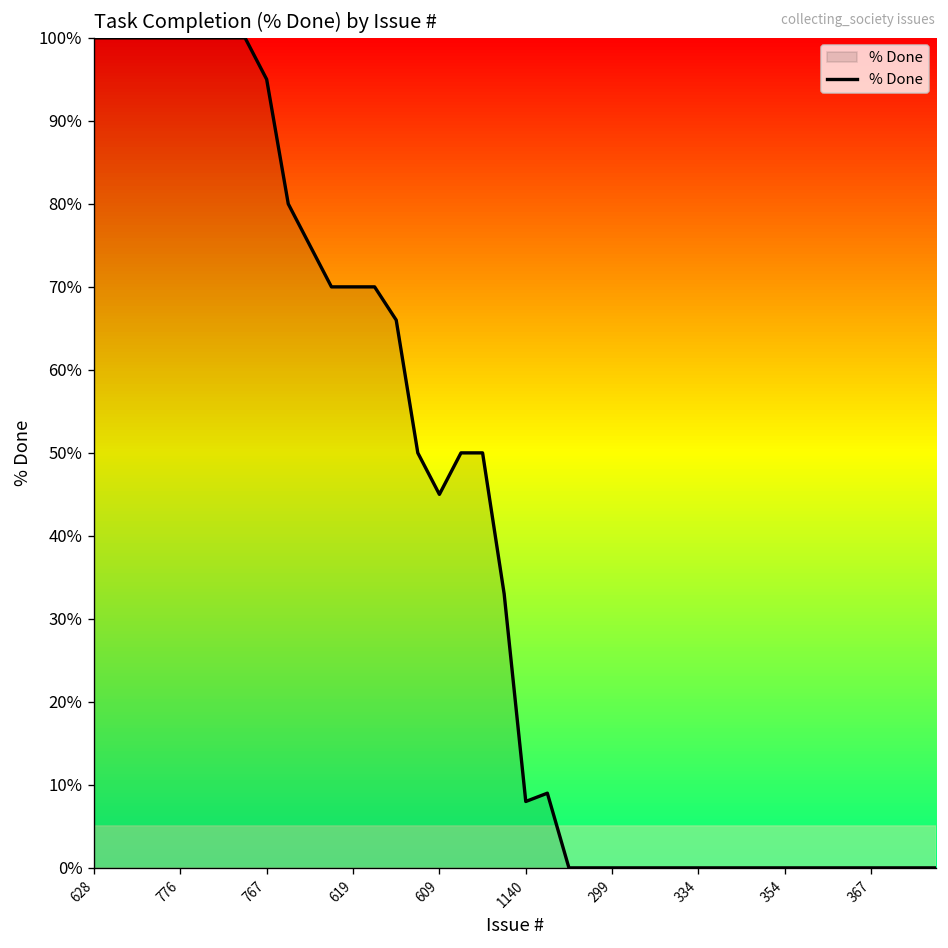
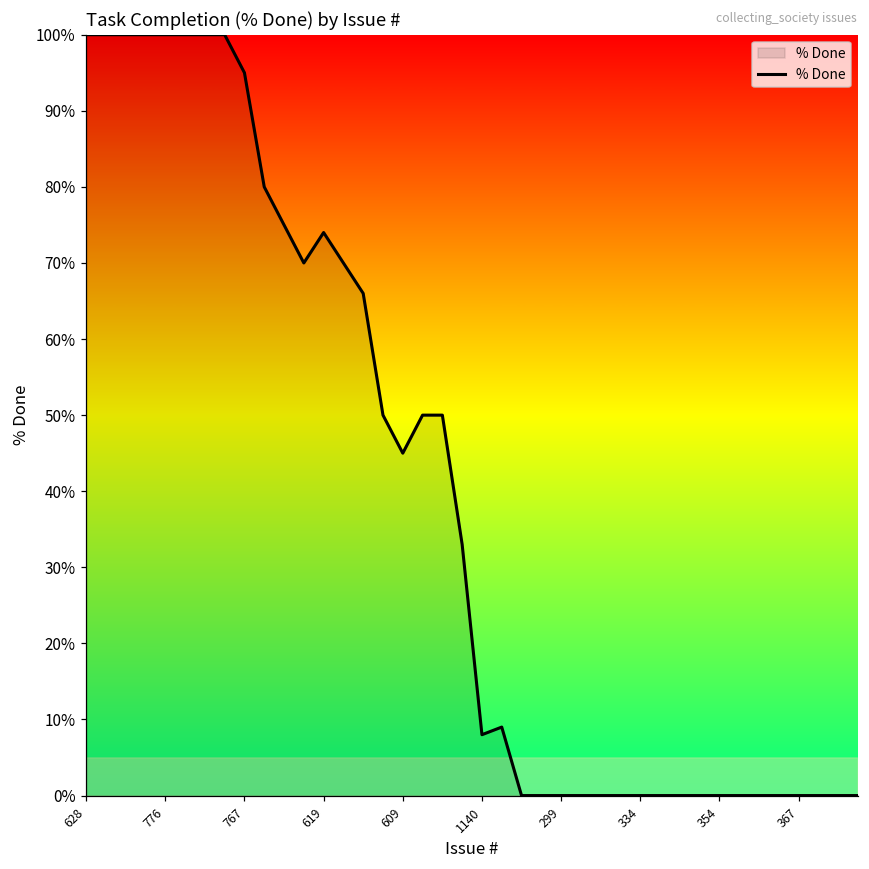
619: 70% -> 74%
